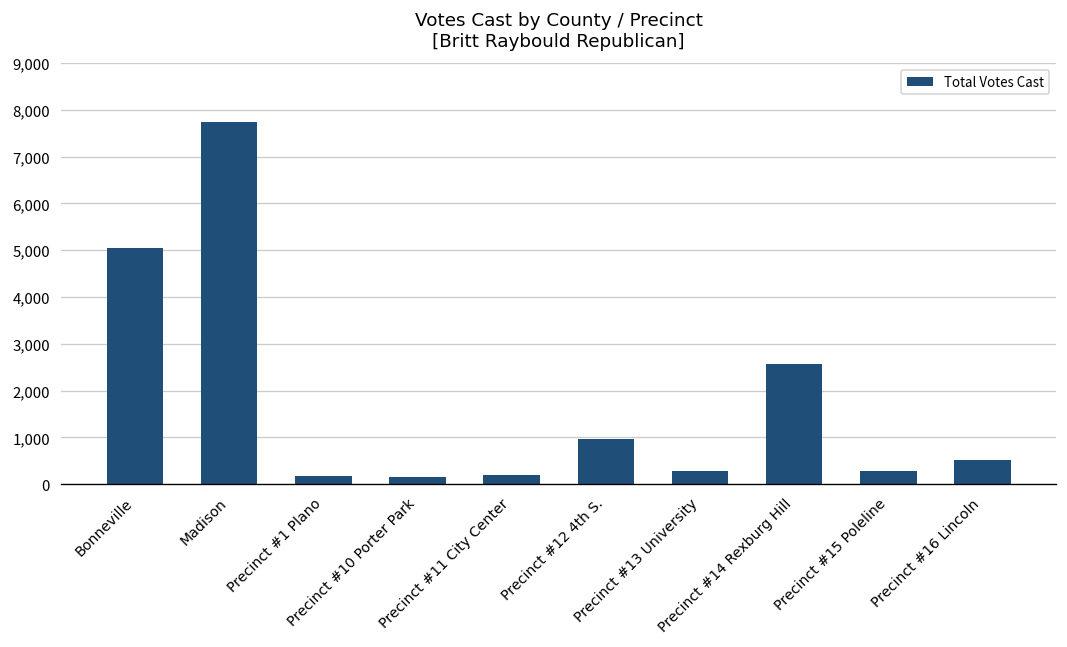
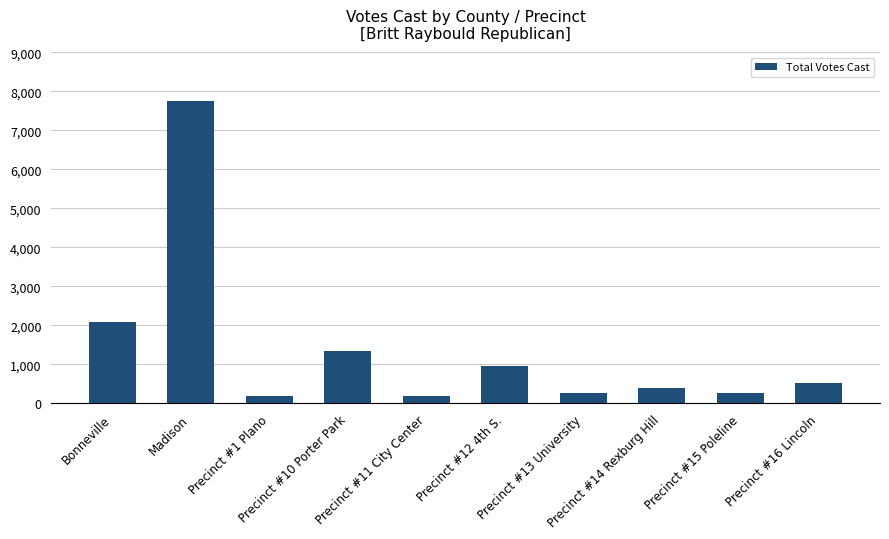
Bonneville: 5,000 -> 2,100
Precinct #10 Porter Park: 200 -> 1,300
Precinct #14 Rexburg Hill: 2,600 -> 400
